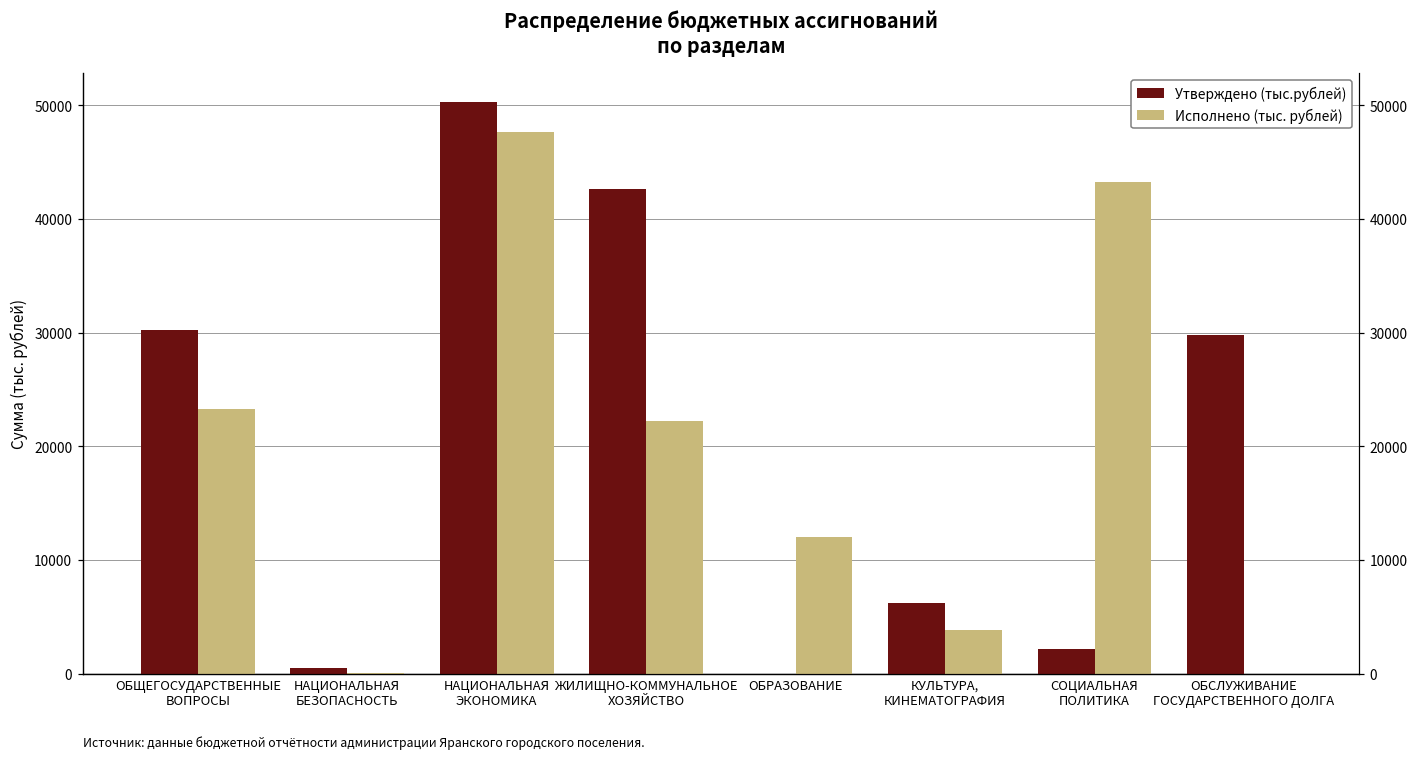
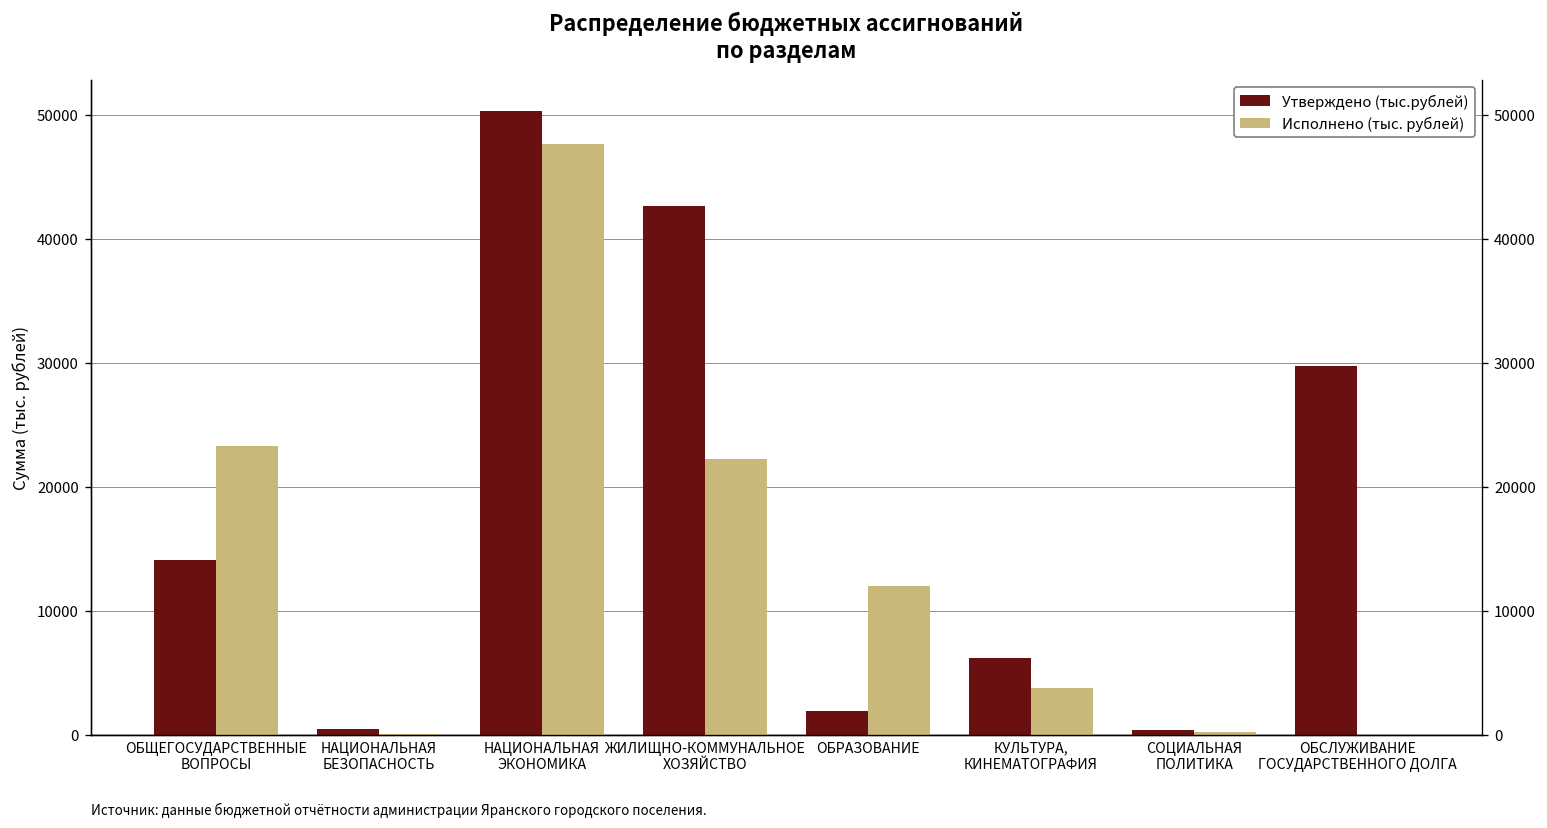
Утверждено (тыс.рублей), ОБЩЕГОСУДАРСТВЕННЫЕ ВОПРОСЫ: 30200 -> 14100
Утверждено (тыс.рублей), ОБРАЗОВАНИЕ: 0 -> 1900
Утверждено (тыс.рублей), СОЦИАЛЬНАЯ ПОЛИТИКА: 2200 -> 400
Исполнено (тыс. рублей), СОЦИАЛЬНАЯ ПОЛИТИКА: 43300 -> 200
